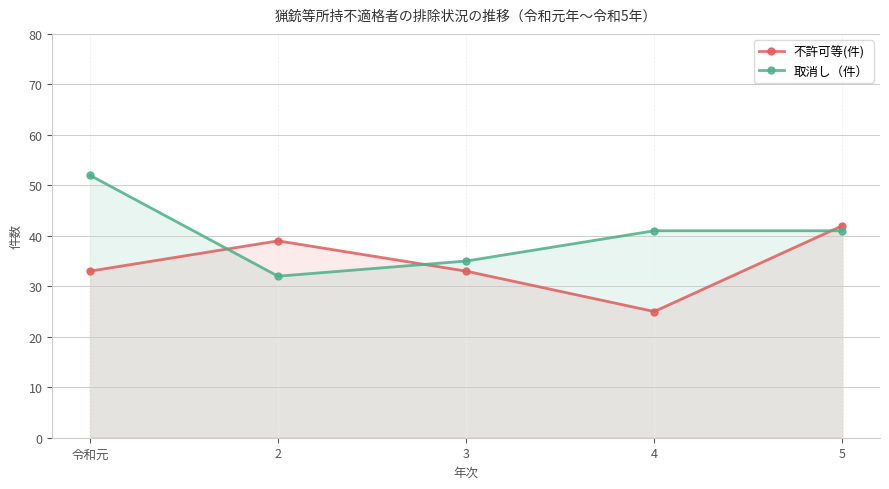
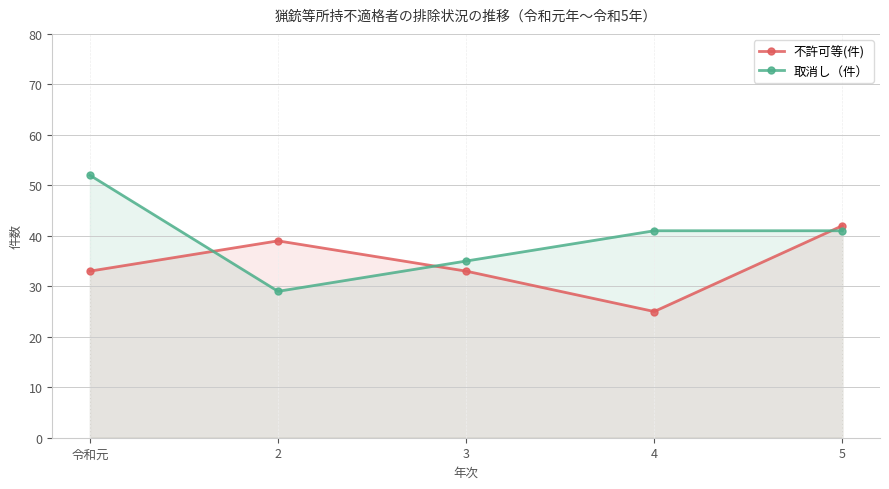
取消し（件）, 2: 32 -> 29
